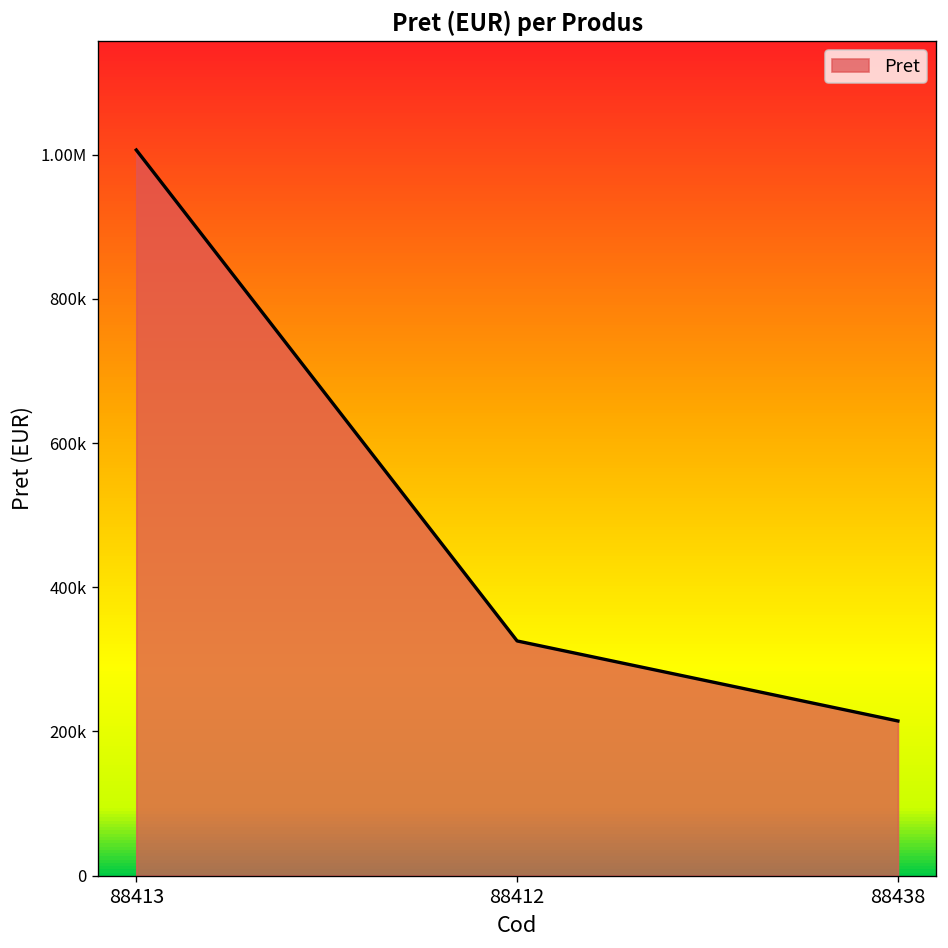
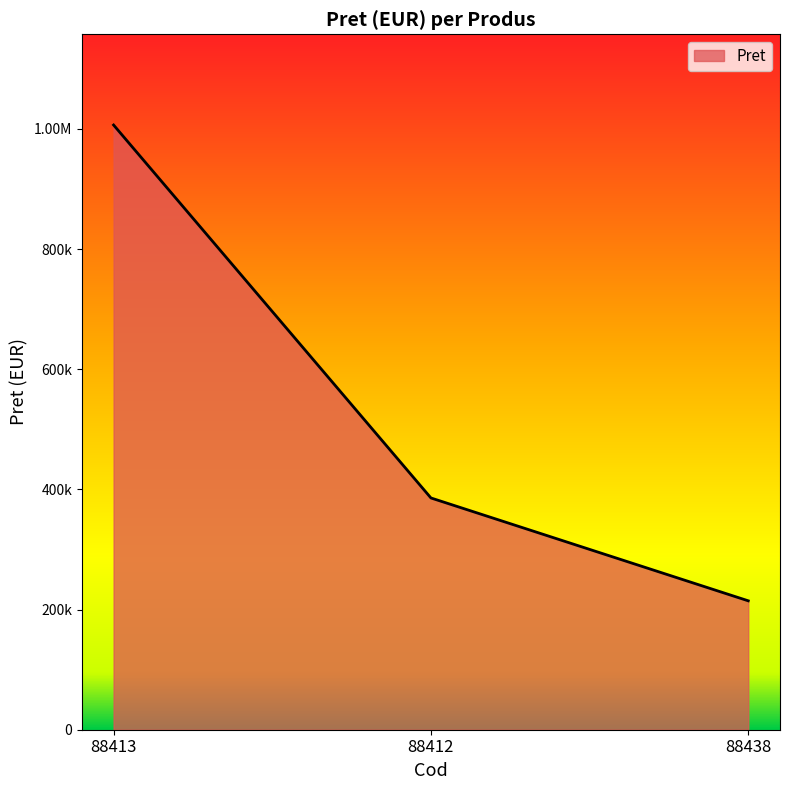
88412: 330000 -> 390000
